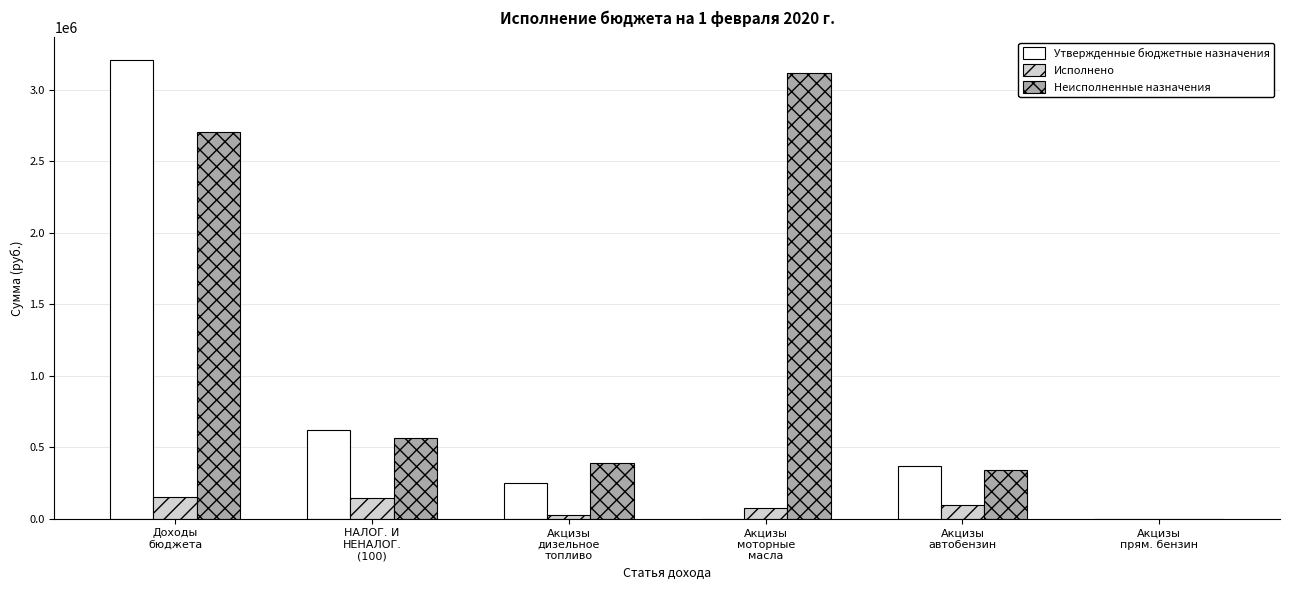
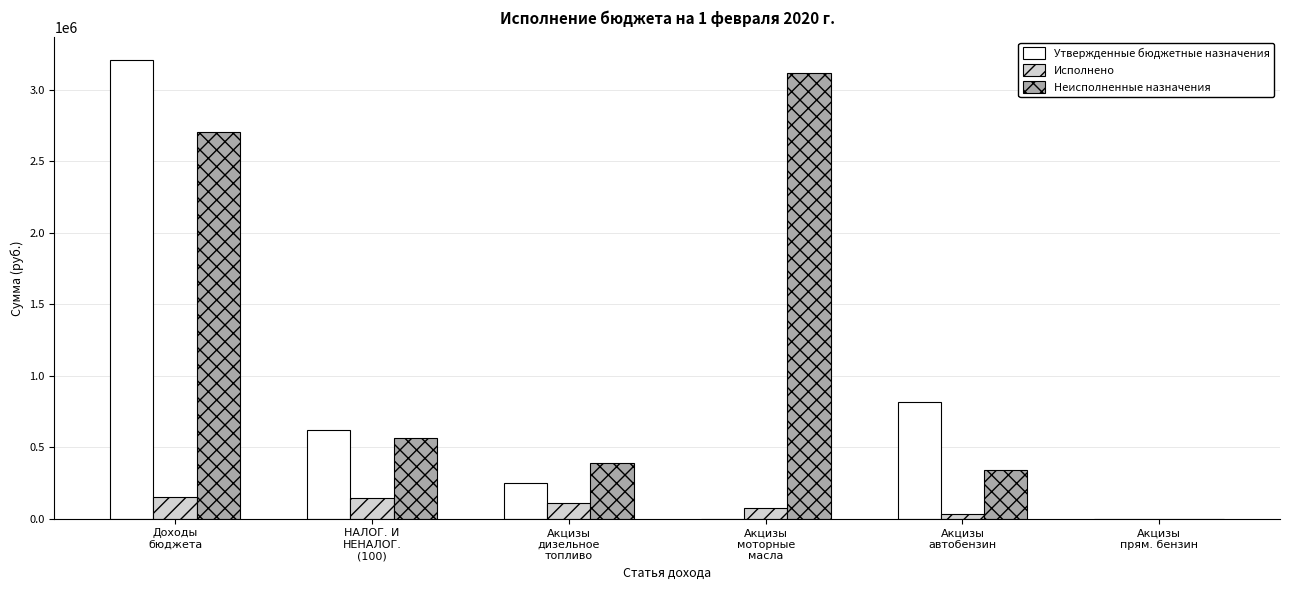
Исполнено, Акцизы дизельное топливо: 20000 -> 110000
Утвержденные бюджетные назначения, Акцизы автобензин: 370000 -> 820000
Исполнено, Акцизы автобензин: 90000 -> 30000
